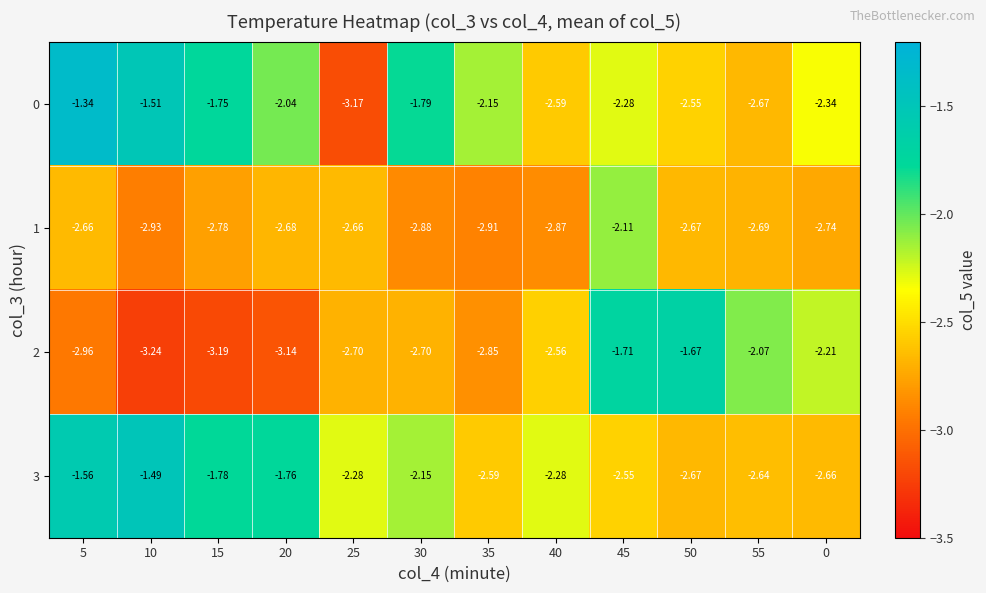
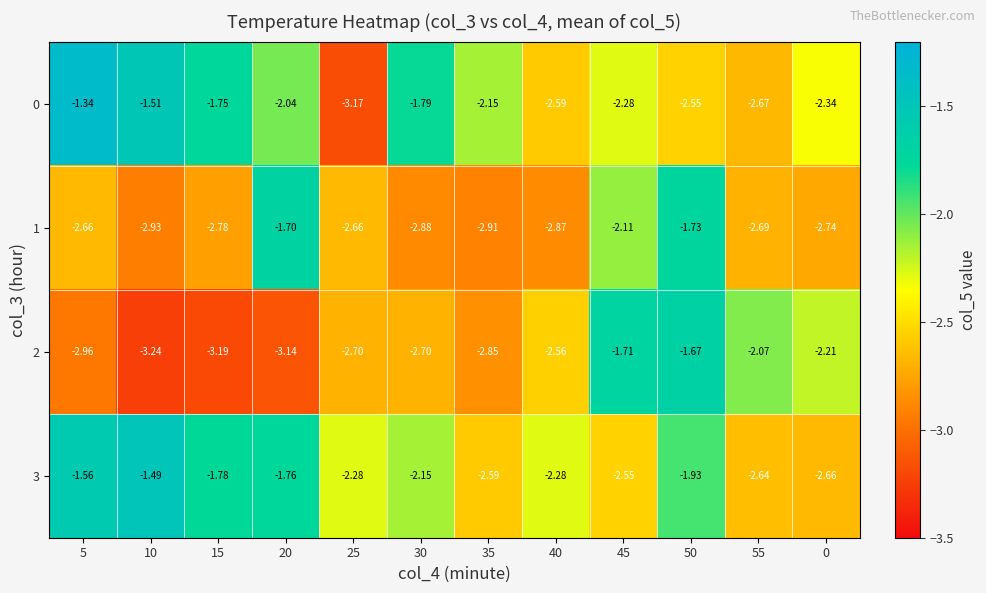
1, 20: -2.68 -> -1.70
1, 50: -2.67 -> -1.73
3, 50: -2.67 -> -1.93
